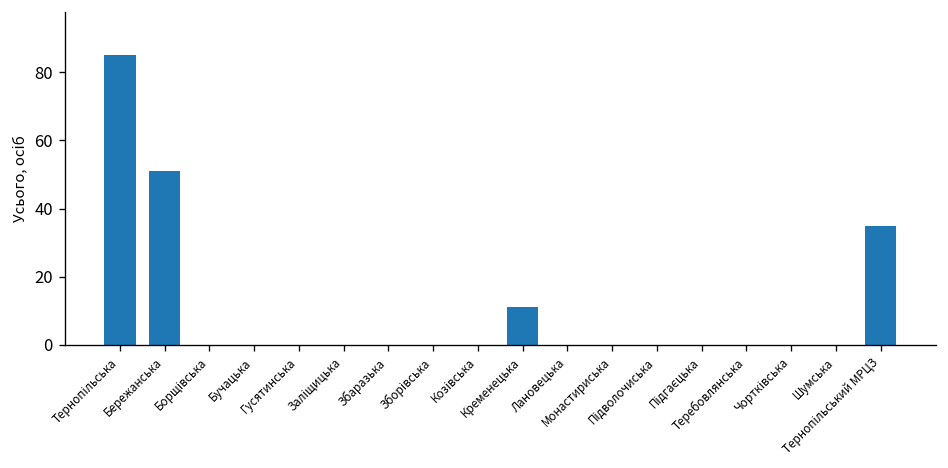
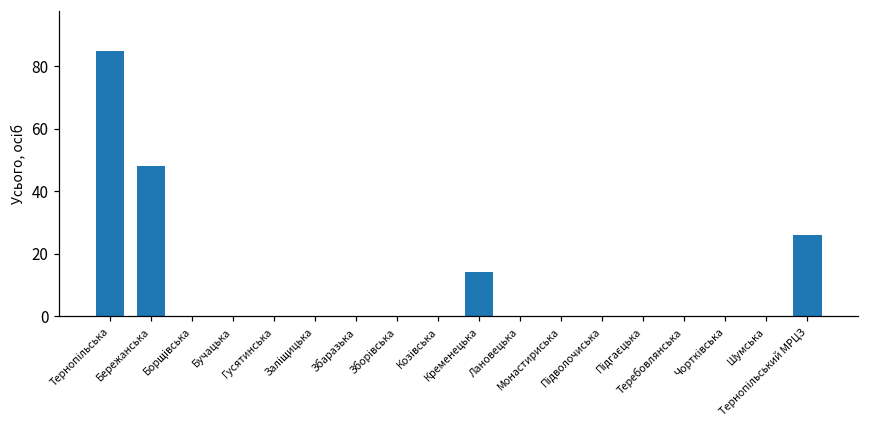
Бережанська: 51 -> 48
Кременецька: 11 -> 14
Тернопільський МРЦЗ: 35 -> 26
